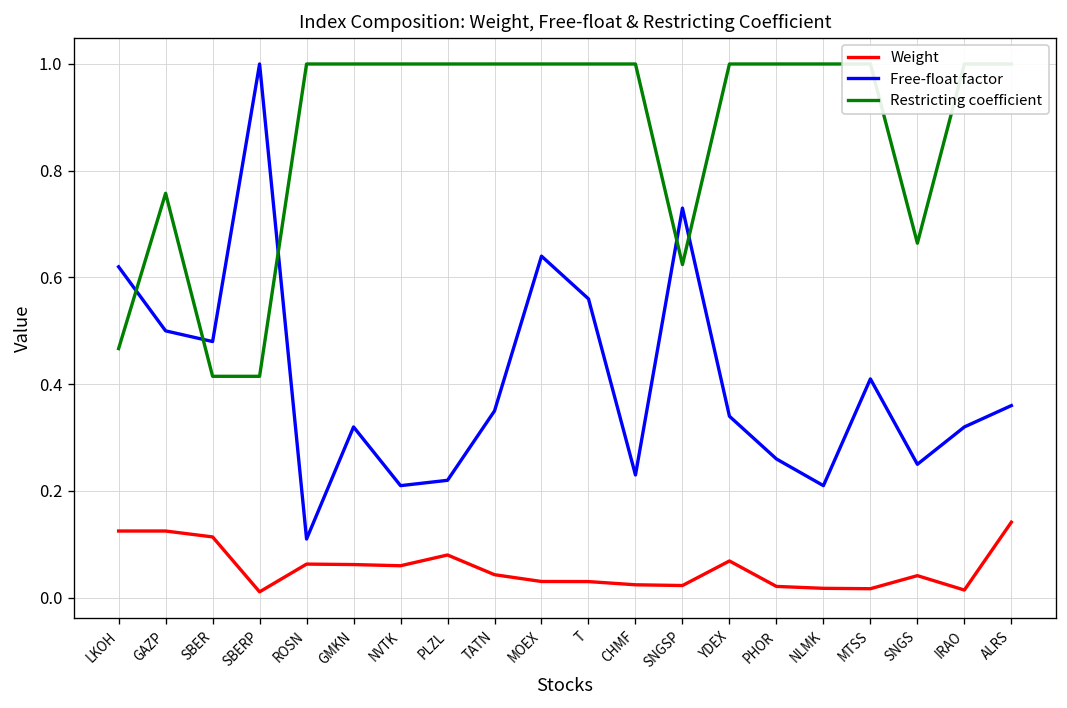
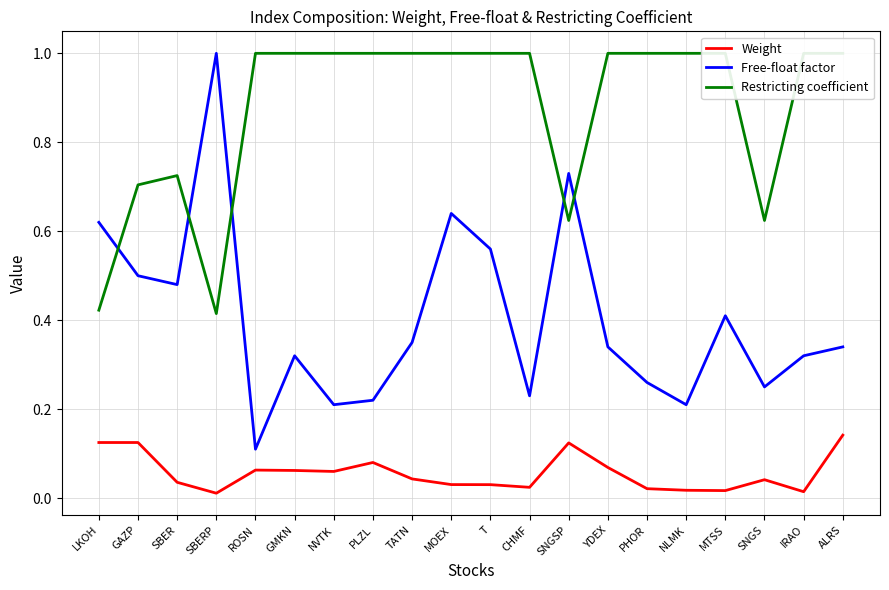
Restricting coefficient, LKOH: 0.47 -> 0.42
Restricting coefficient, GAZP: 0.76 -> 0.70
Weight, SBER: 0.11 -> 0.04
Restricting coefficient, SBER: 0.41 -> 0.73
Weight, SNGSP: 0.02 -> 0.12
Restricting coefficient, SNGS: 0.66 -> 0.62
Free-float factor, ALRS: 0.36 -> 0.34
